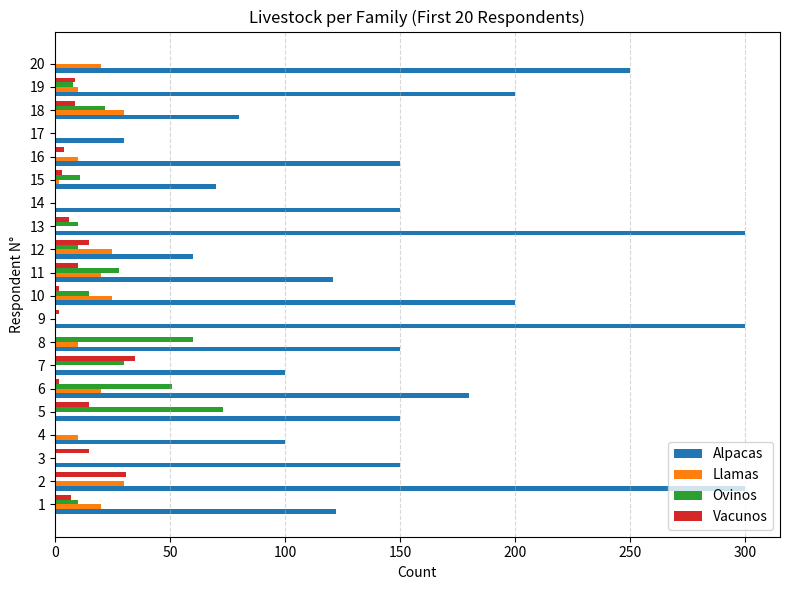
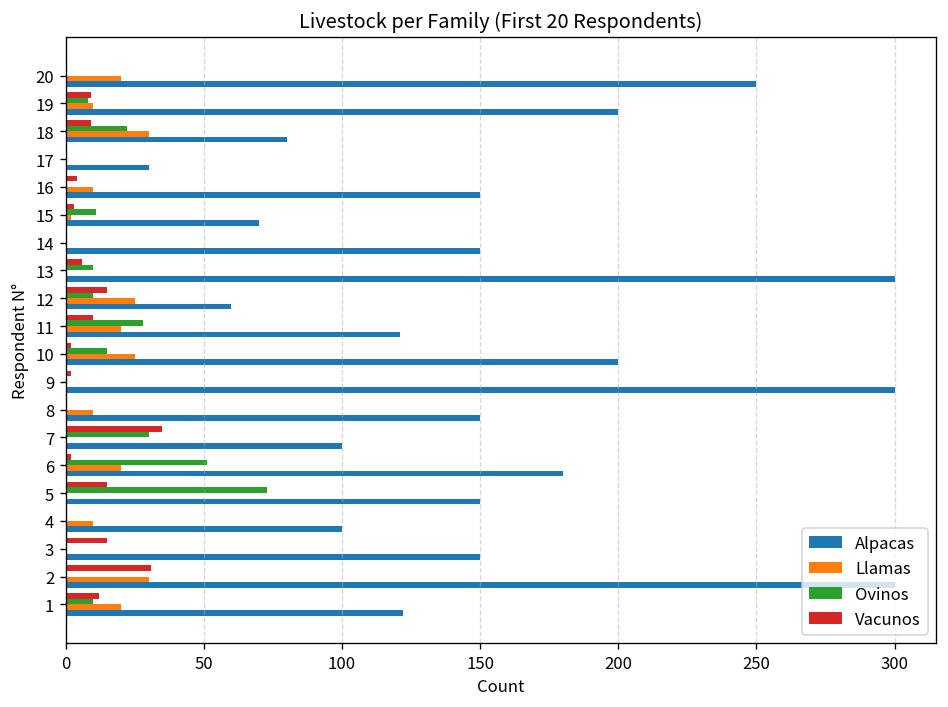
Ovinos, 8: 60 -> 0
Vacunos, 1: 7 -> 12
